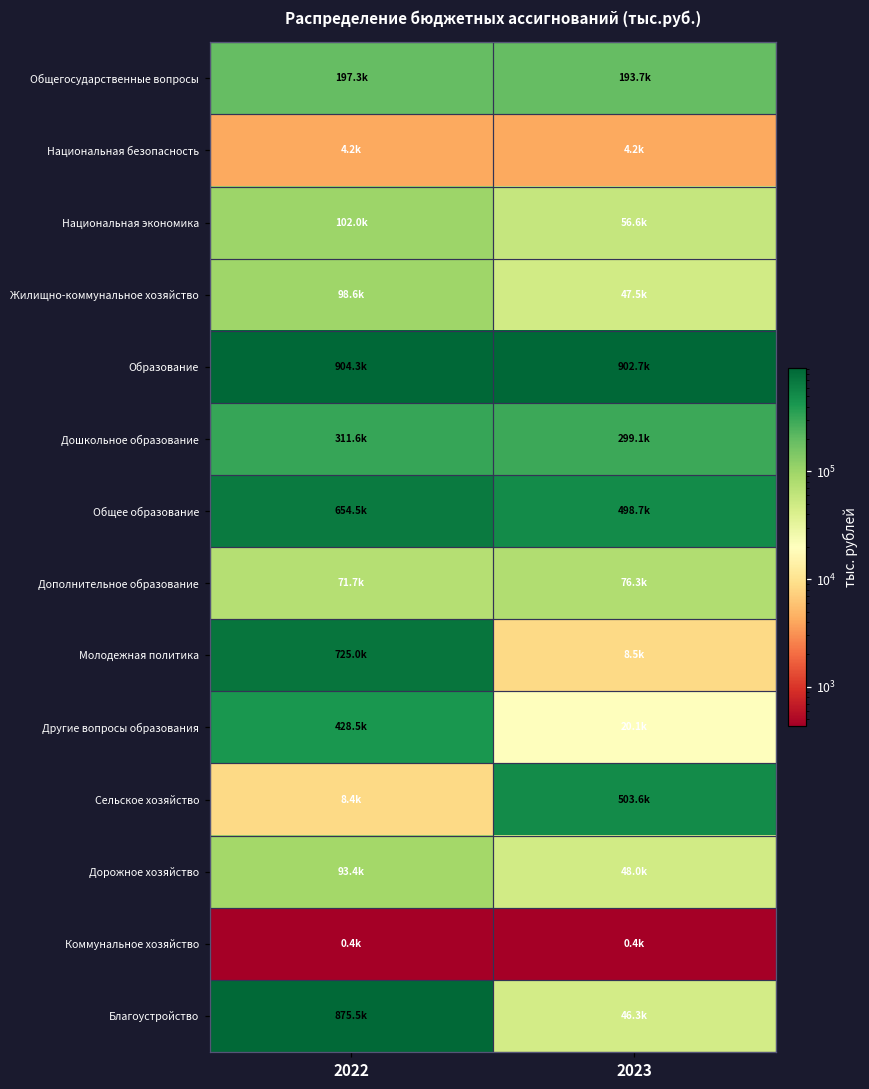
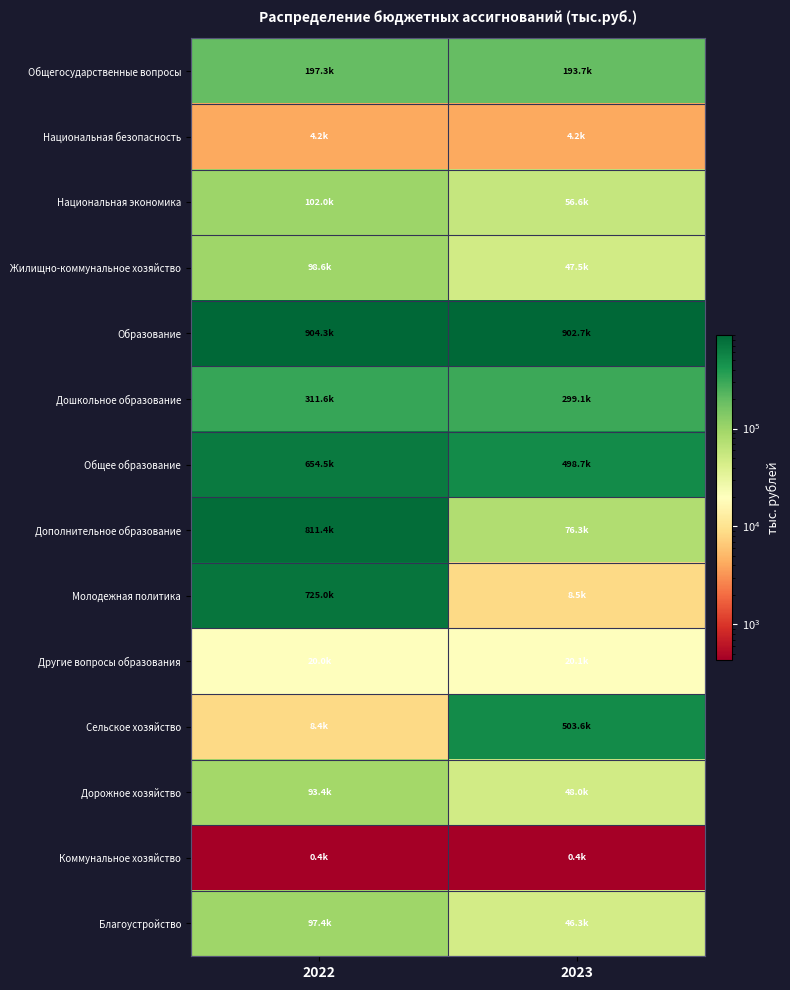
Дополнительное образование, 2022: 71.7k -> 811.4k
Другие вопросы образования, 2022: 428.5k -> 20.0k
Благоустройство, 2022: 875.5k -> 97.4k
